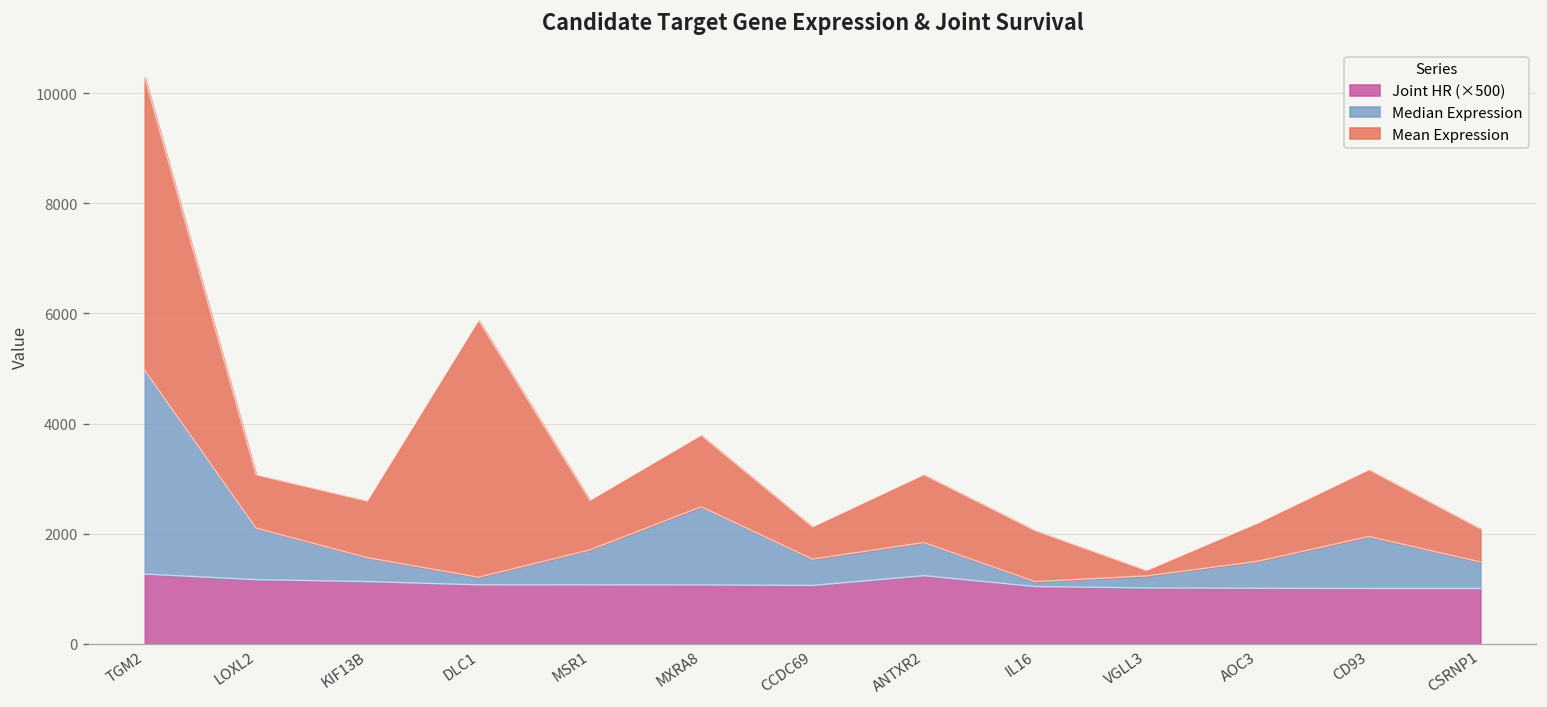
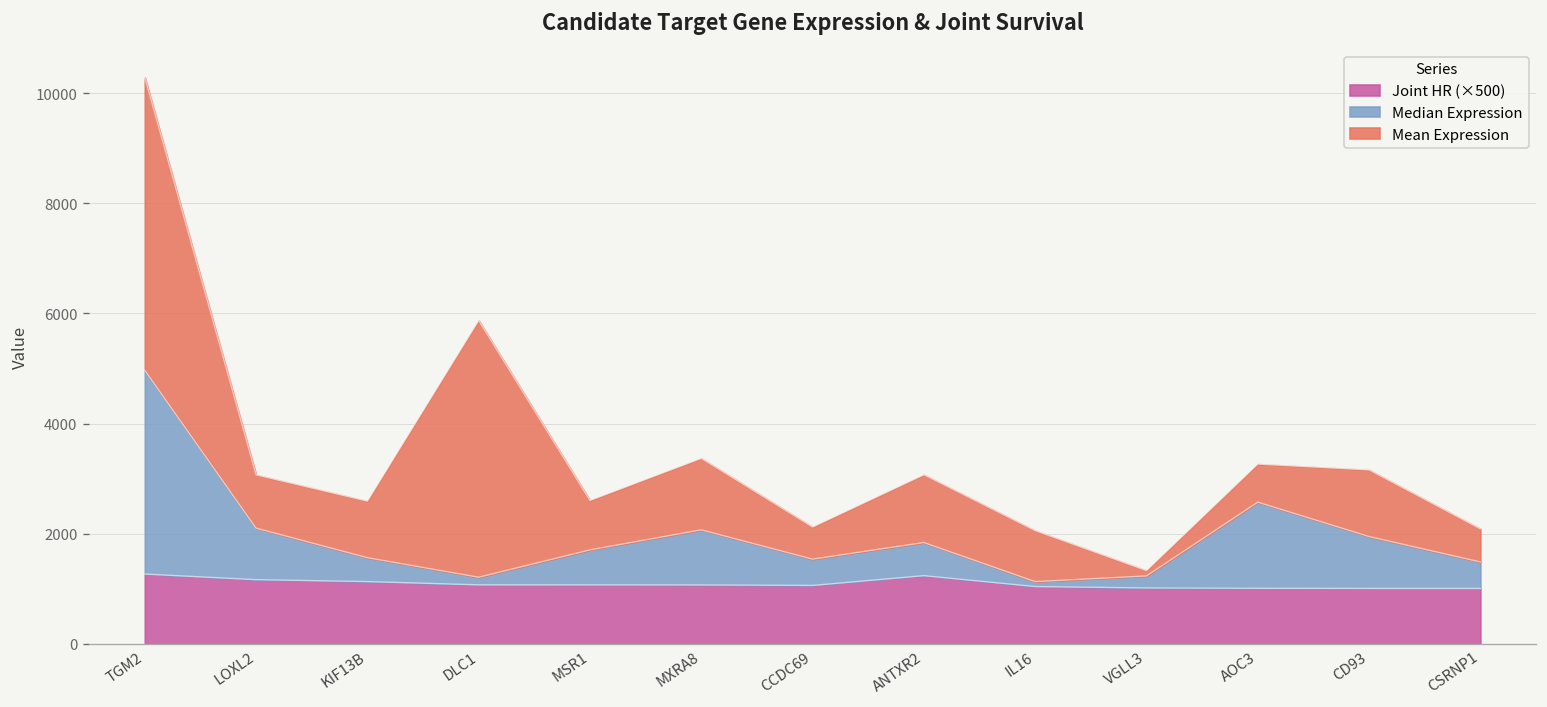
Median Expression, MXRA8: 1400 -> 1000
Median Expression, AOC3: 500 -> 1600
